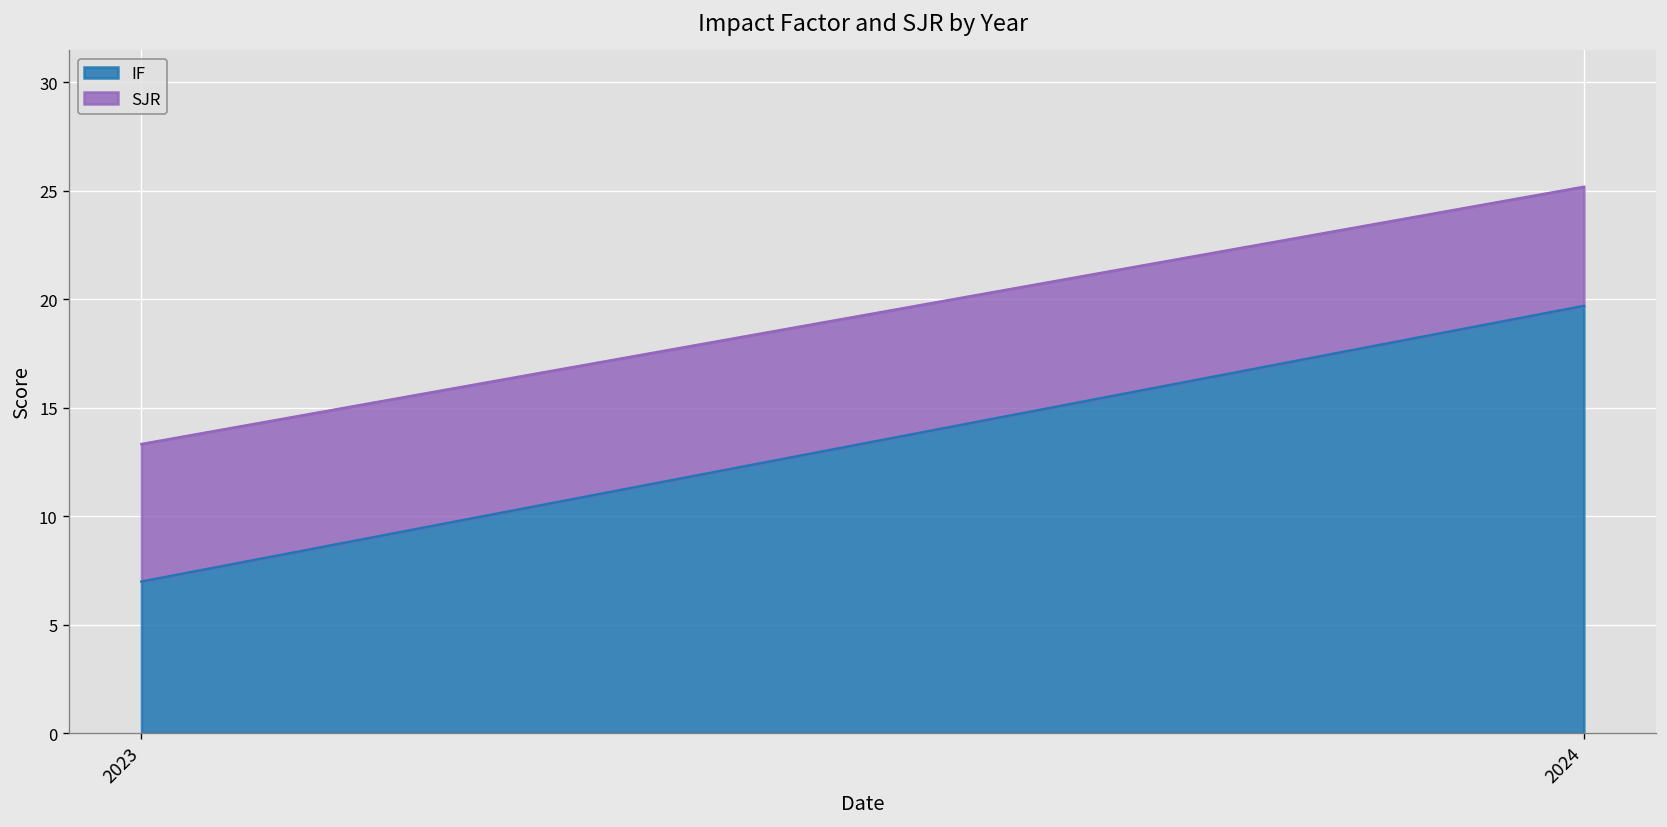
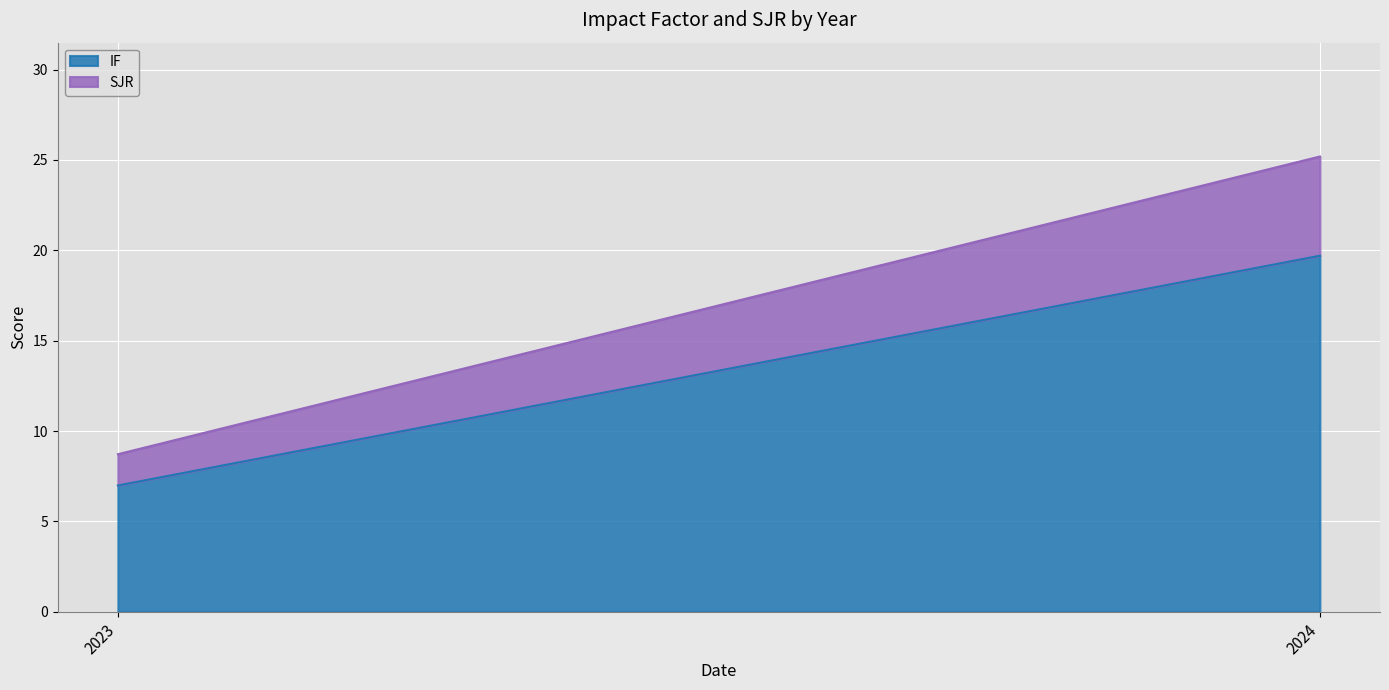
SJR, 2023: 6.3 -> 1.7
